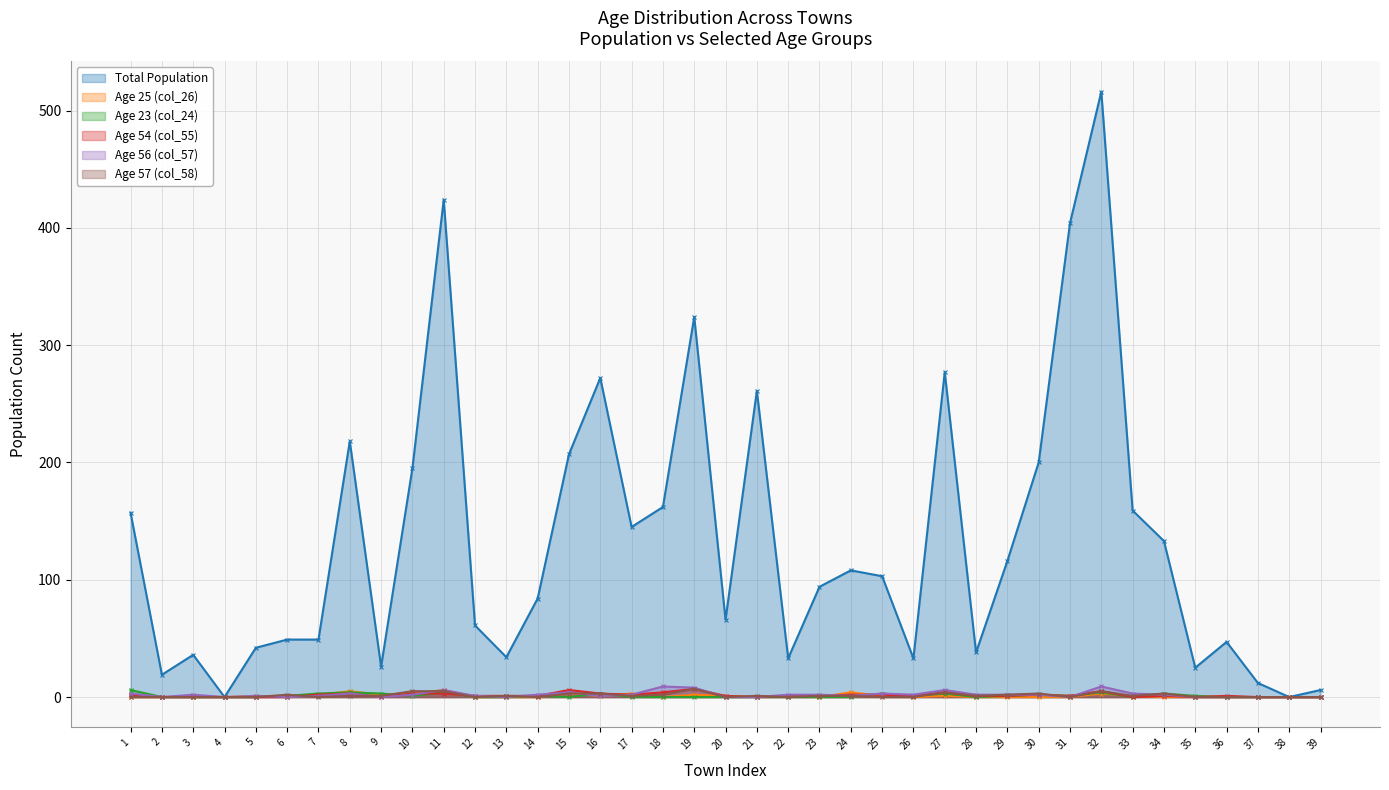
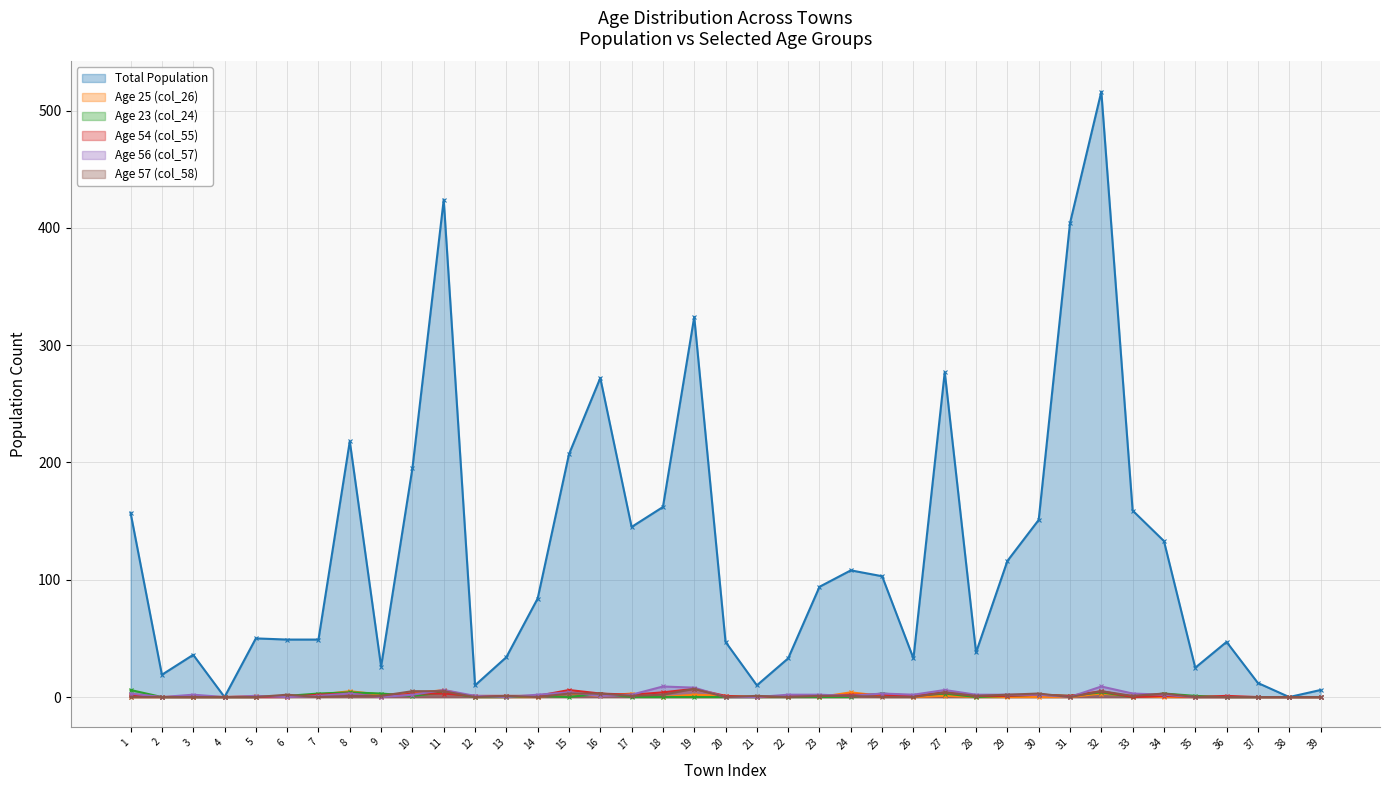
Total Population, 5: 42 -> 50
Total Population, 12: 61 -> 10
Total Population, 20: 66 -> 47
Total Population, 21: 261 -> 10
Total Population, 30: 200 -> 151
